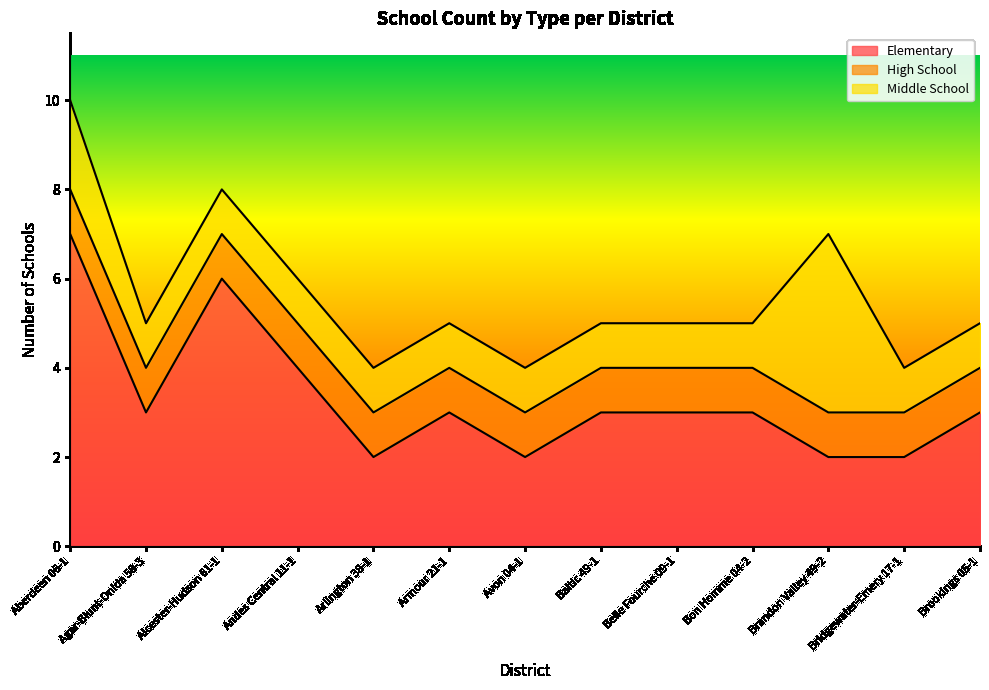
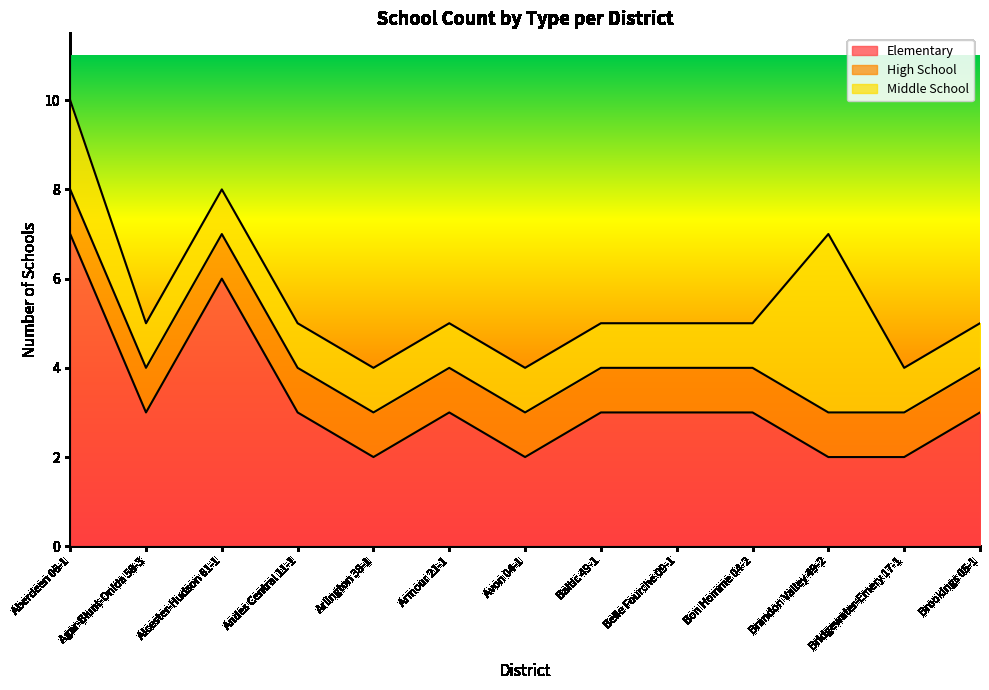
Elementary, Andes Central 11-1: 4 -> 3
